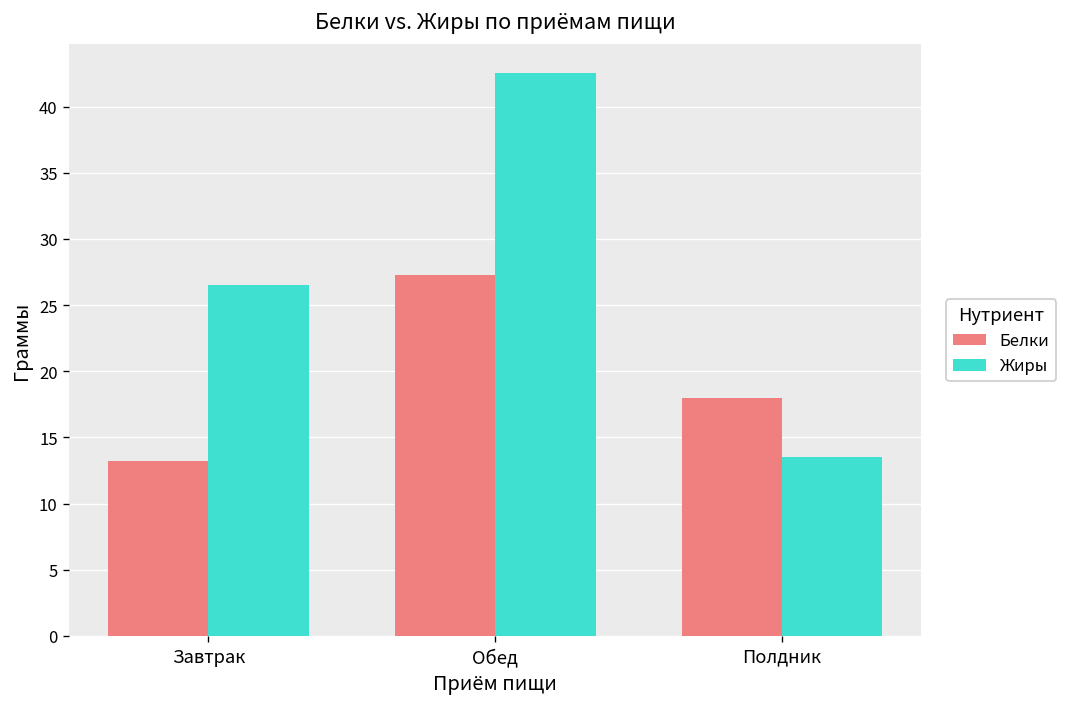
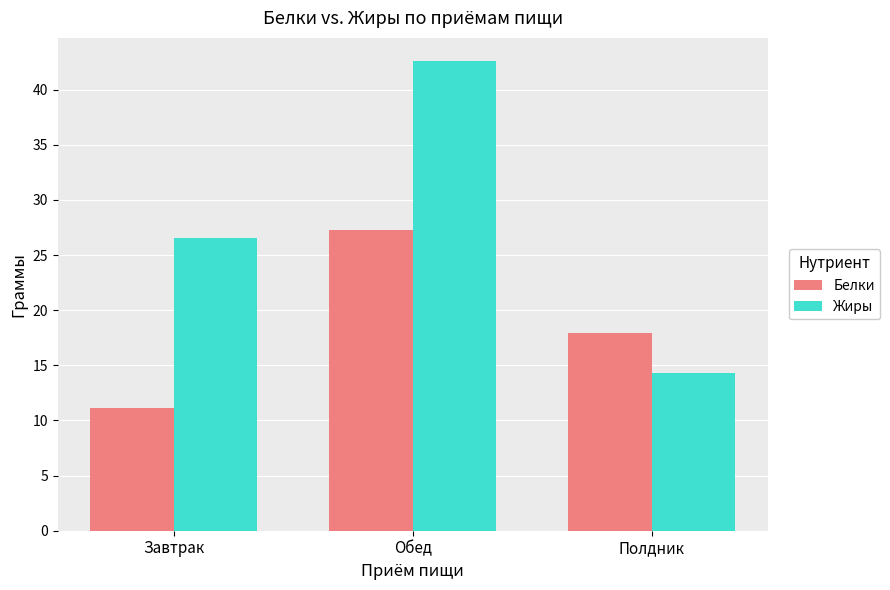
Белки, Завтрак: 13.2 -> 11.1
Жиры, Полдник: 13.5 -> 14.3
